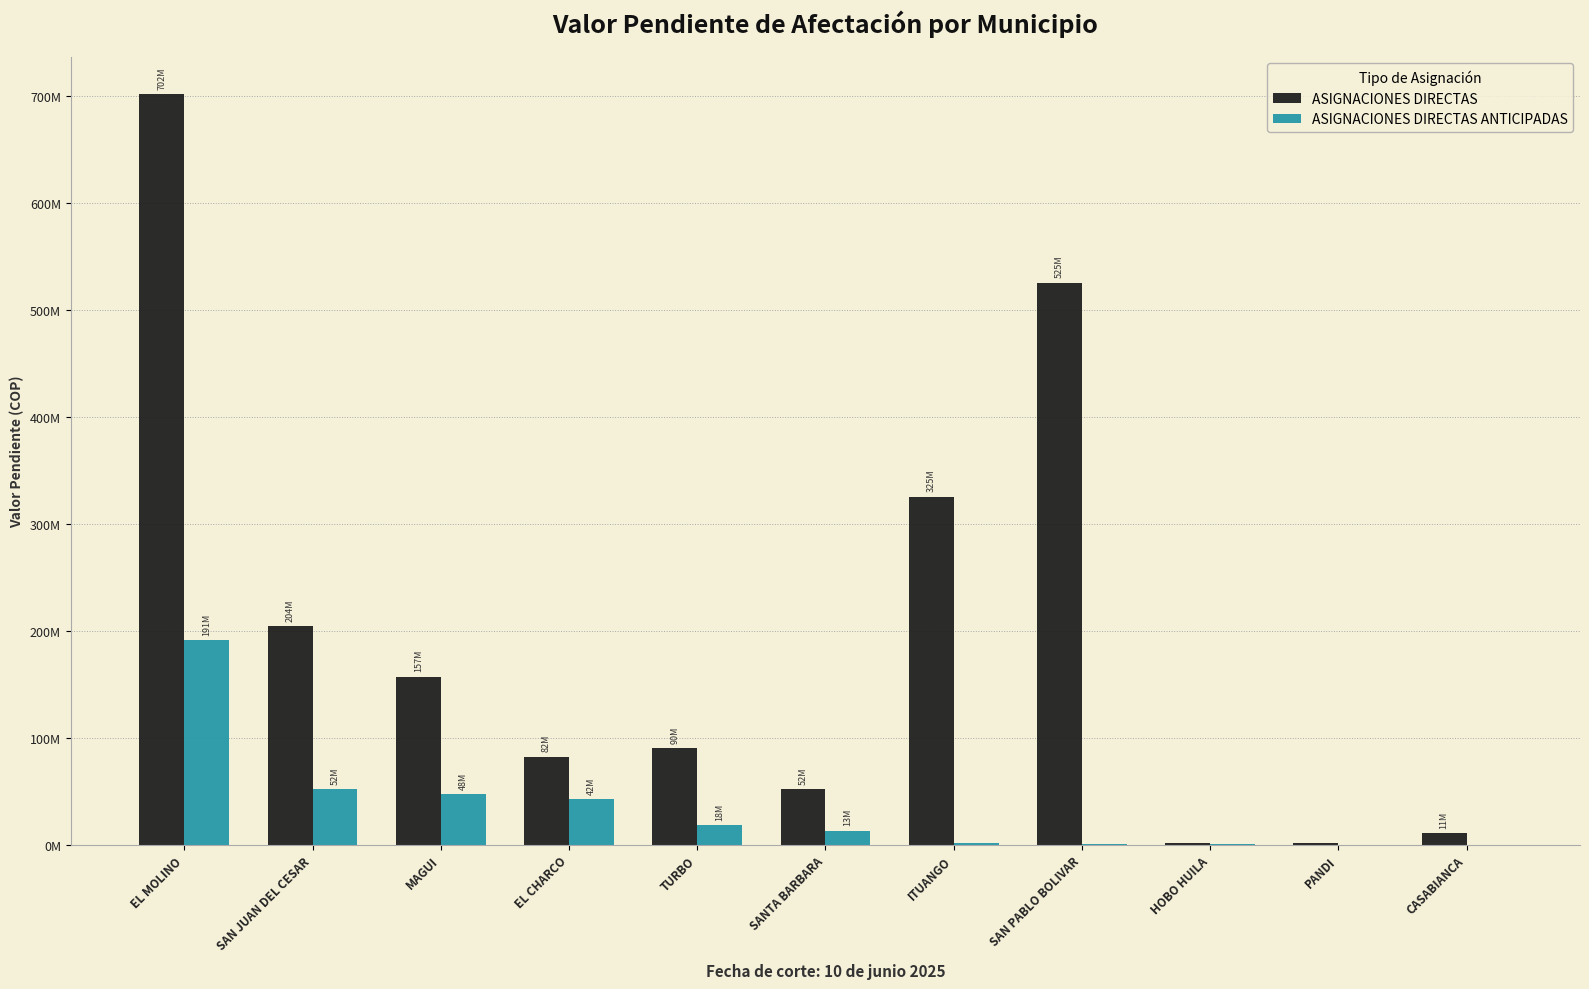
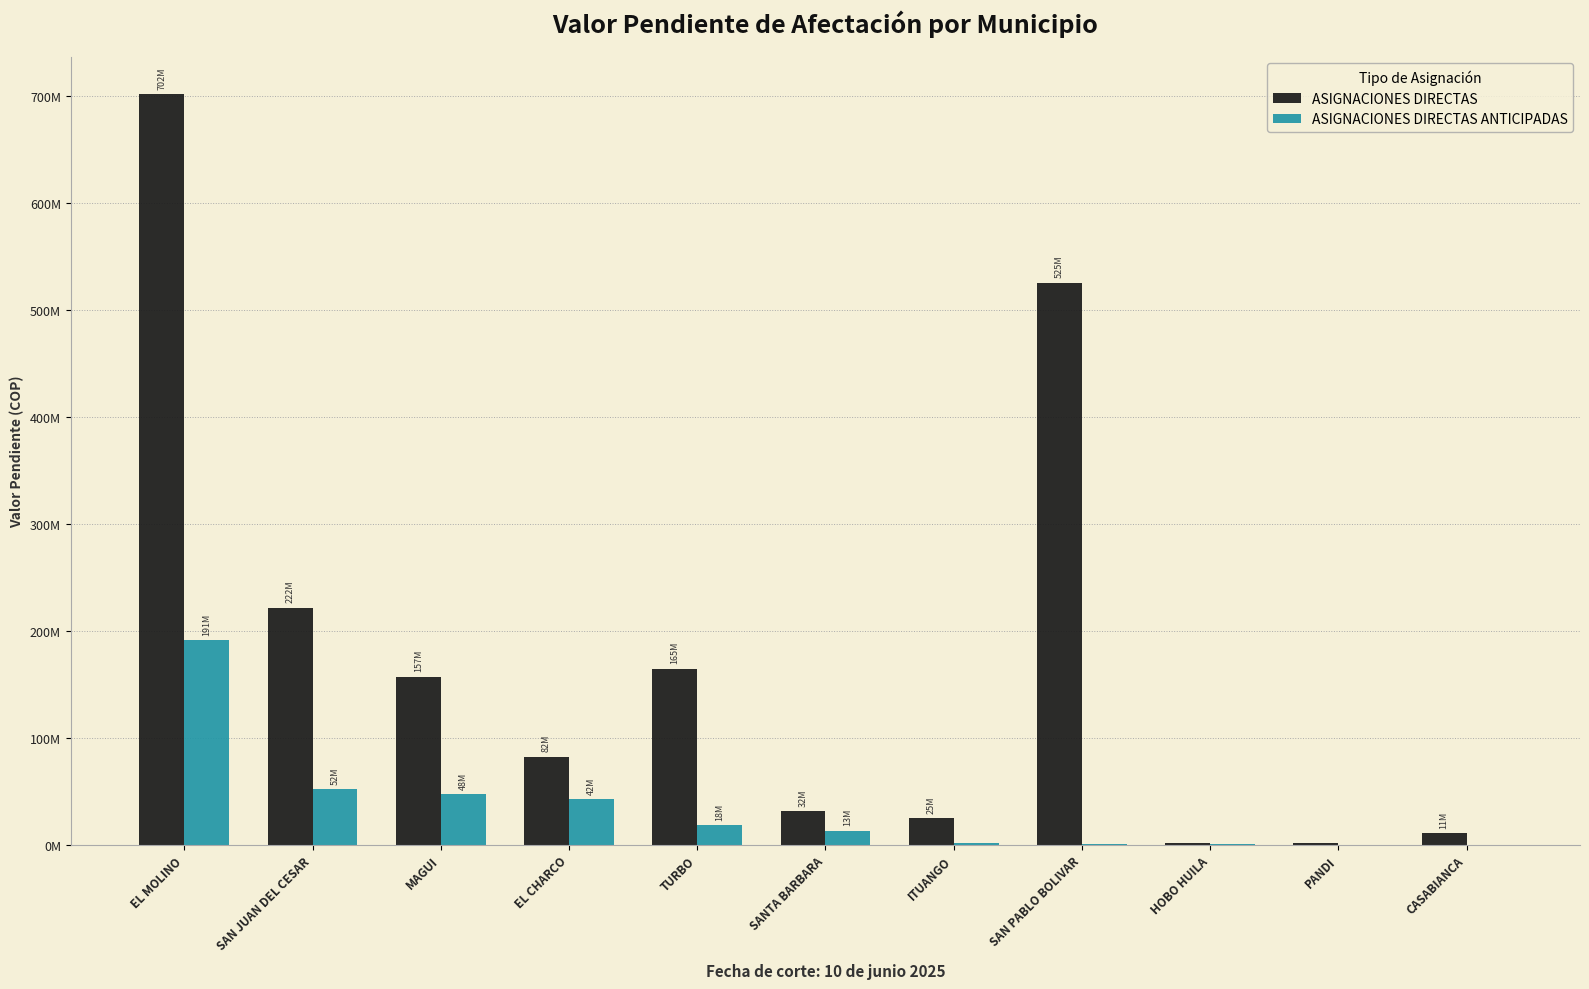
ASIGNACIONES DIRECTAS, SAN JUAN DEL CESAR: 204M -> 222M
ASIGNACIONES DIRECTAS, TURBO: 90M -> 165M
ASIGNACIONES DIRECTAS, SANTA BARBARA: 52M -> 32M
ASIGNACIONES DIRECTAS, ITUANGO: 325M -> 25M
